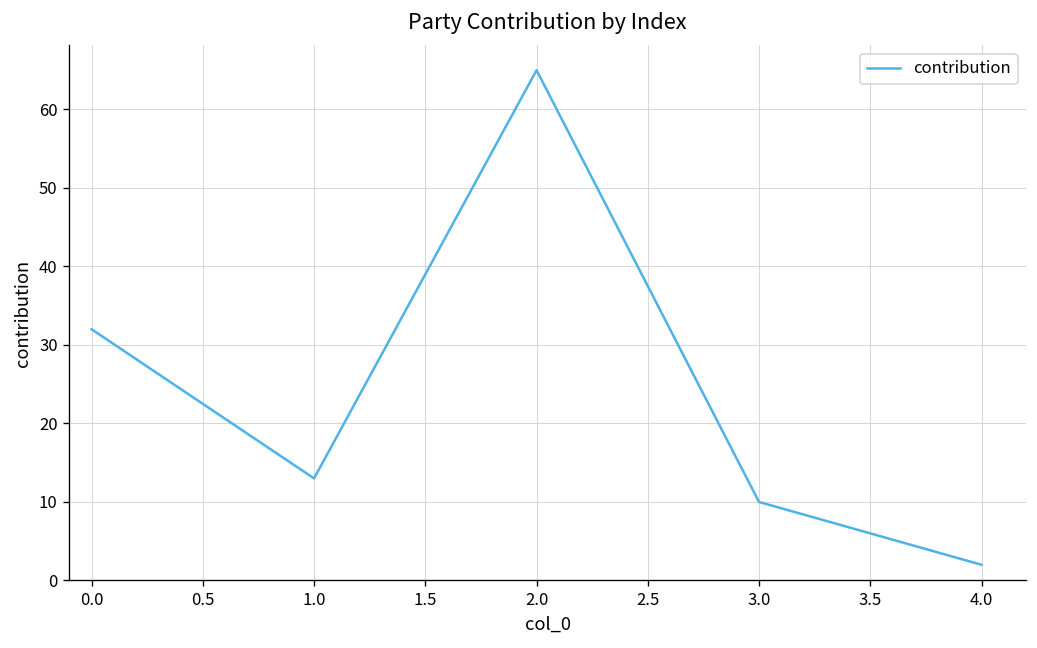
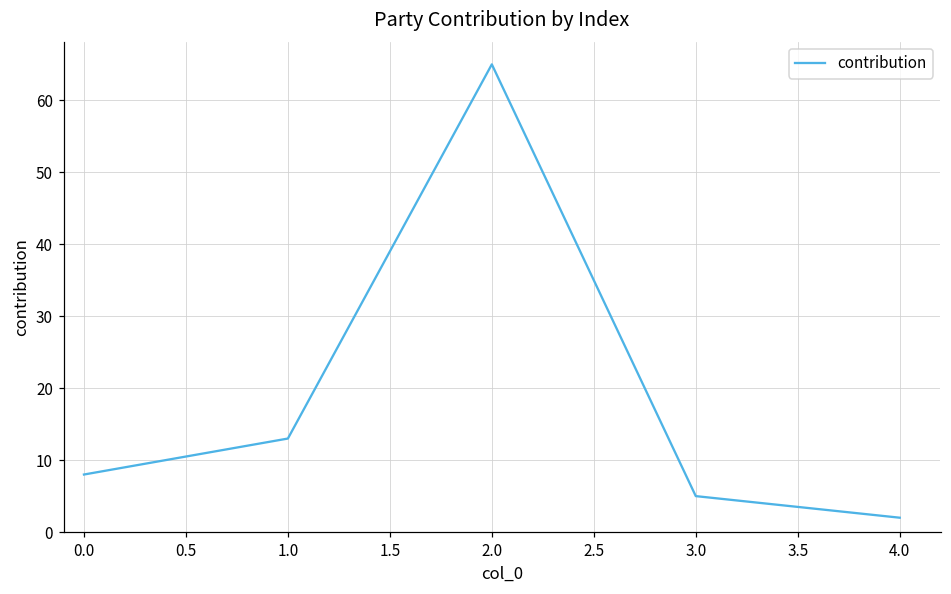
0.0: 32 -> 8
3.0: 10 -> 5
